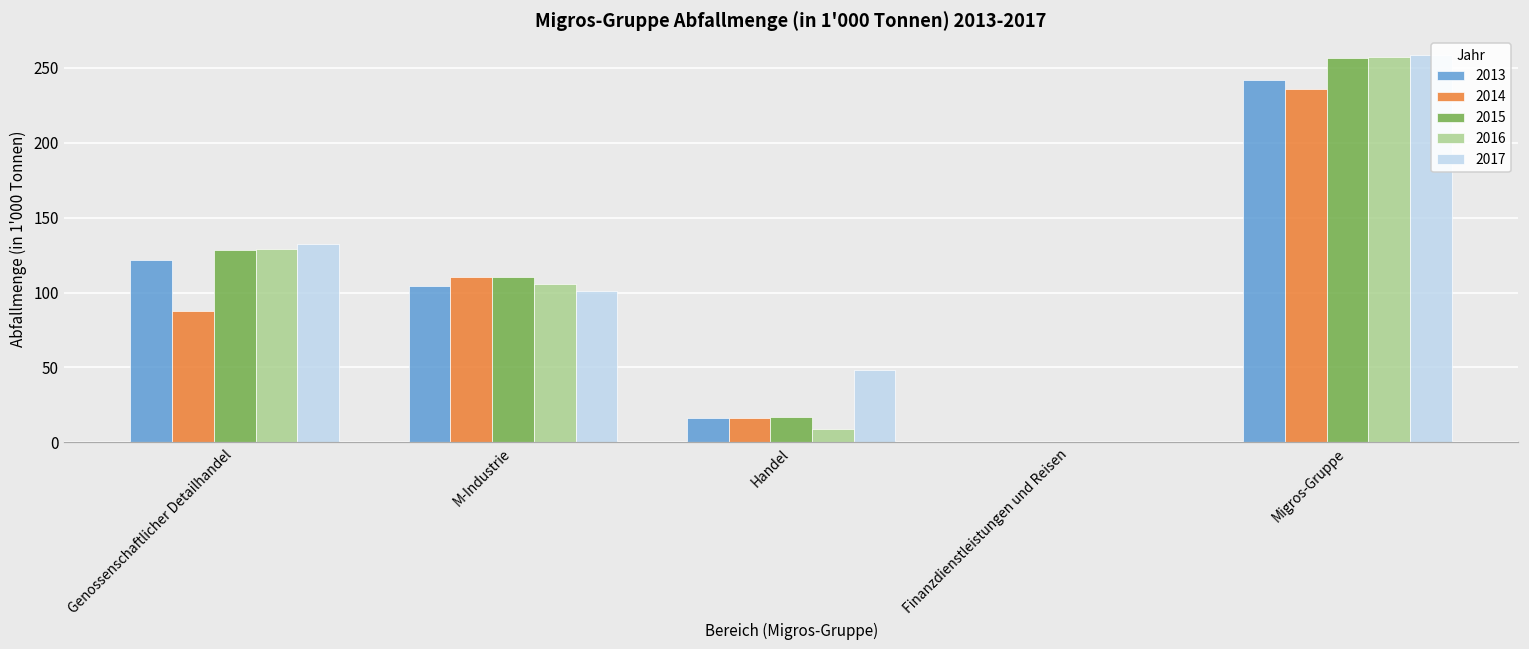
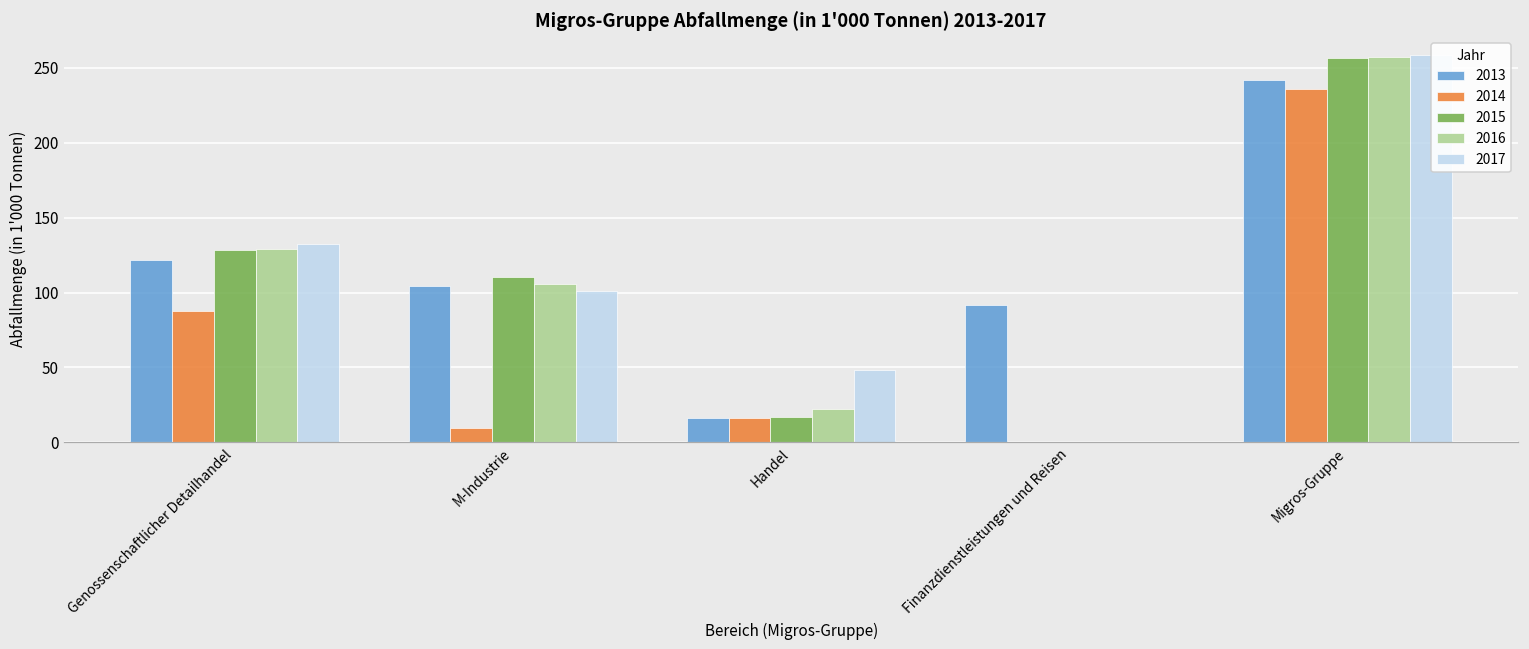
2014, M-Industrie: 111 -> 10
2016, Handel: 9 -> 22
2013, Finanzdienstleistungen und Reisen: 0 -> 92
